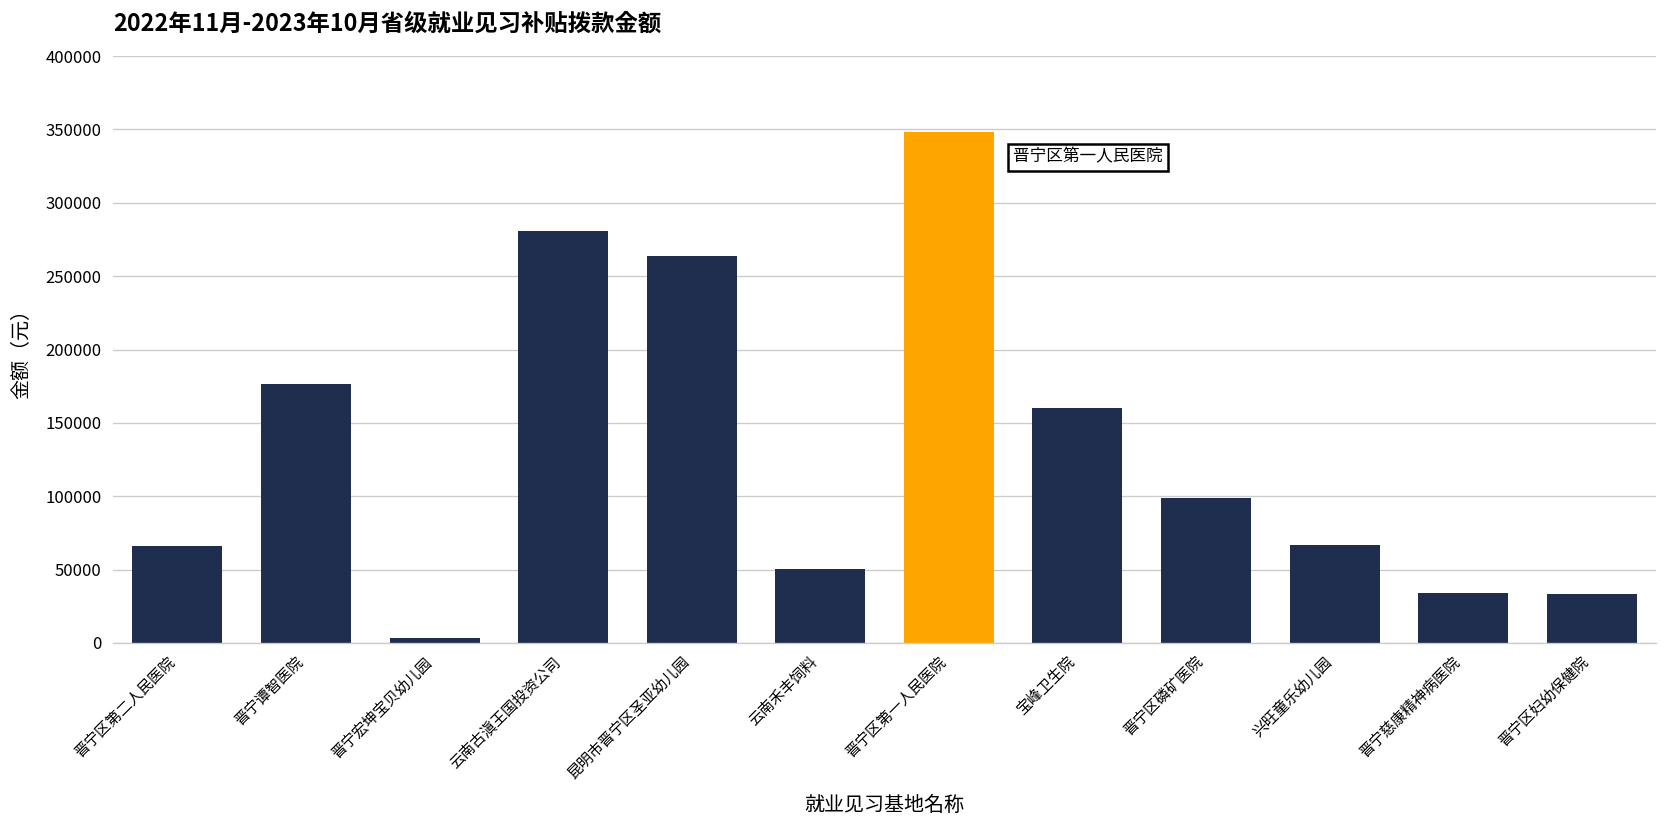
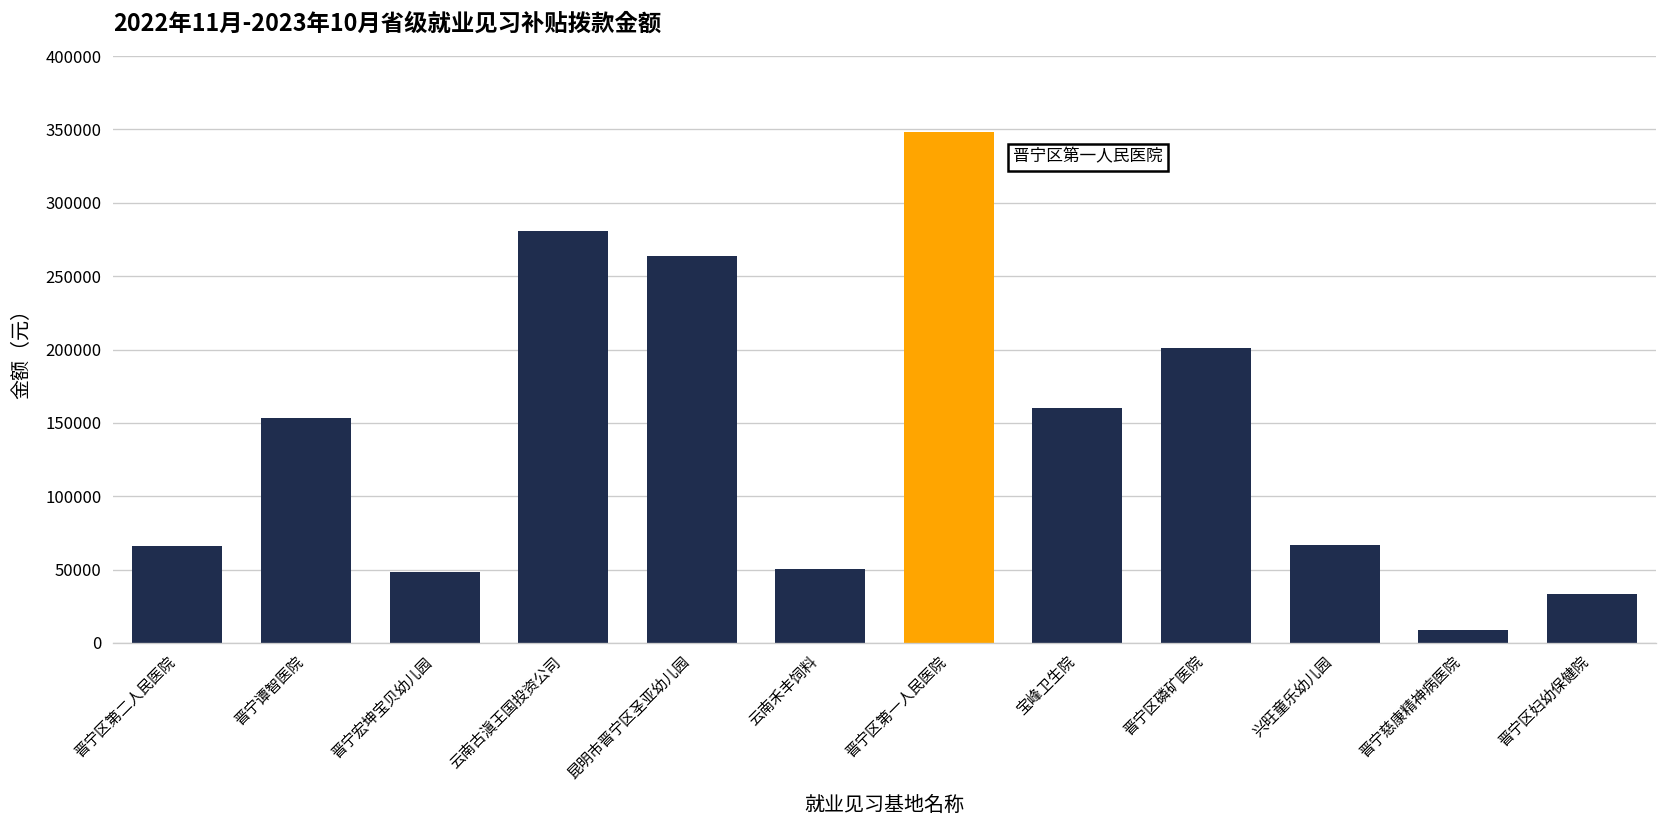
晋宁谭智医院: 176000 -> 153000
晋宁宏坤宝贝幼儿园: 4000 -> 48000
晋宁区磷矿医院: 99000 -> 201000
晋宁慈康精神病医院: 34000 -> 9000
